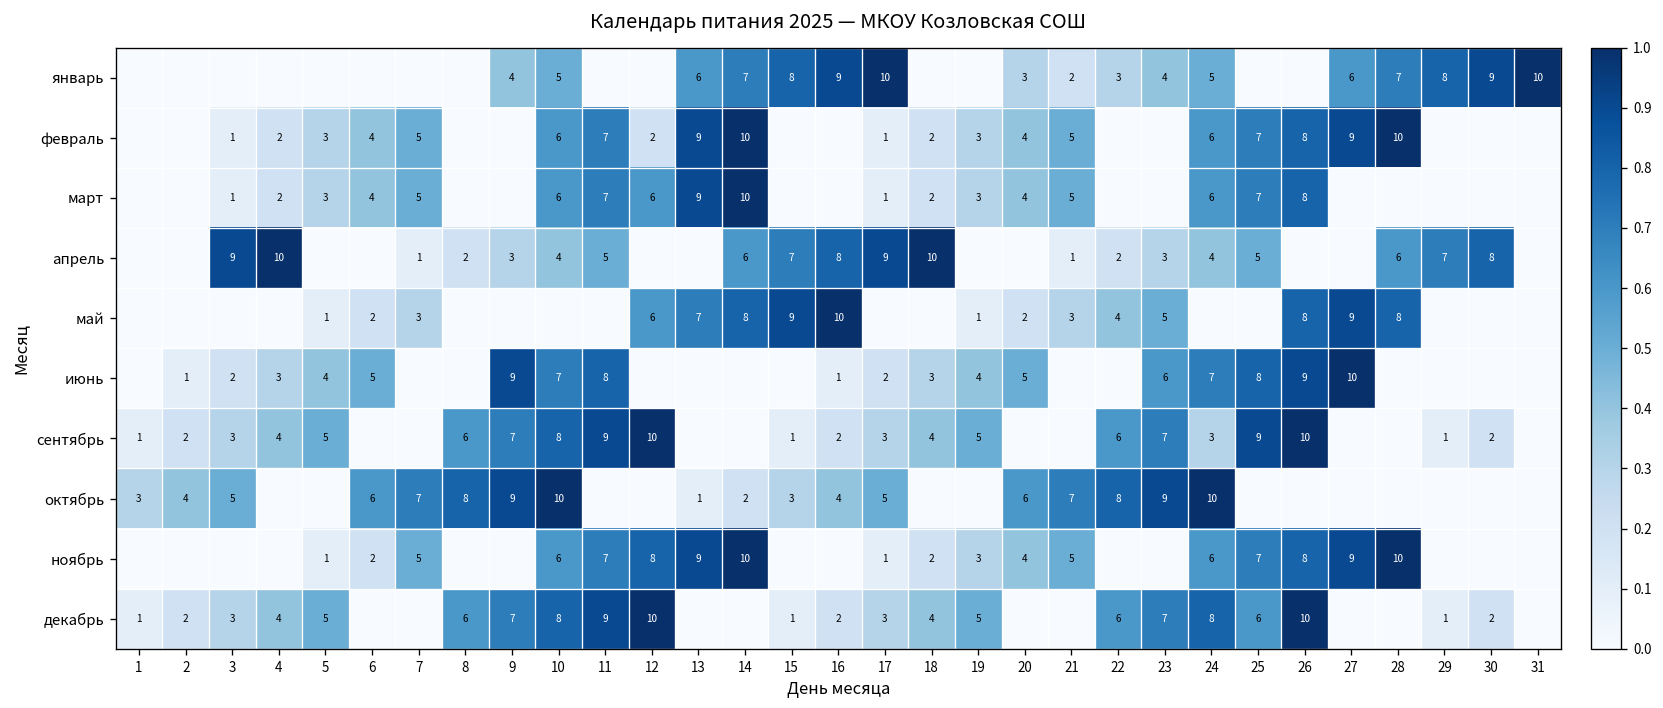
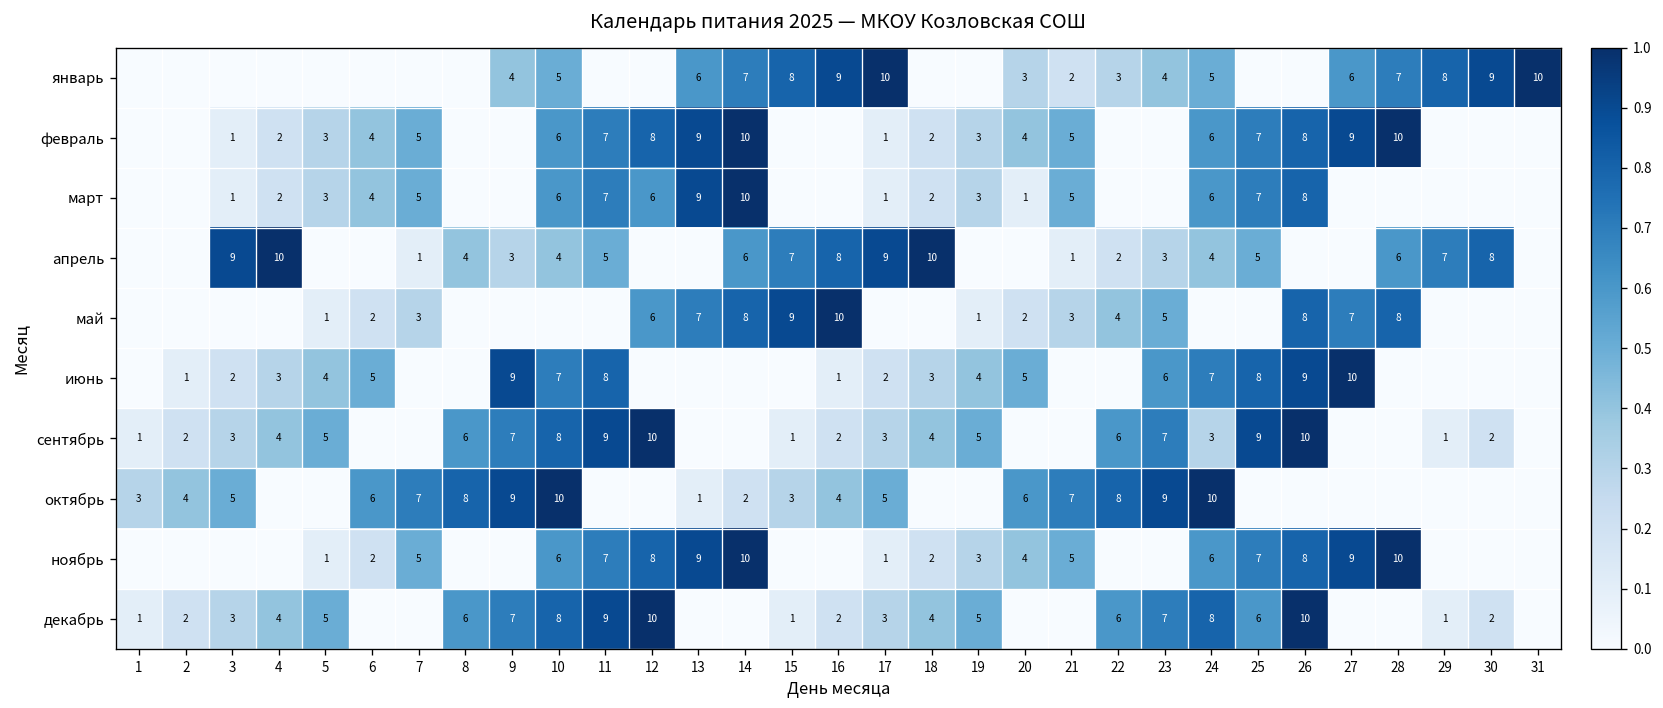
февраль, 12: 2 -> 8
март, 20: 4 -> 1
апрель, 8: 2 -> 4
май, 27: 9 -> 7
